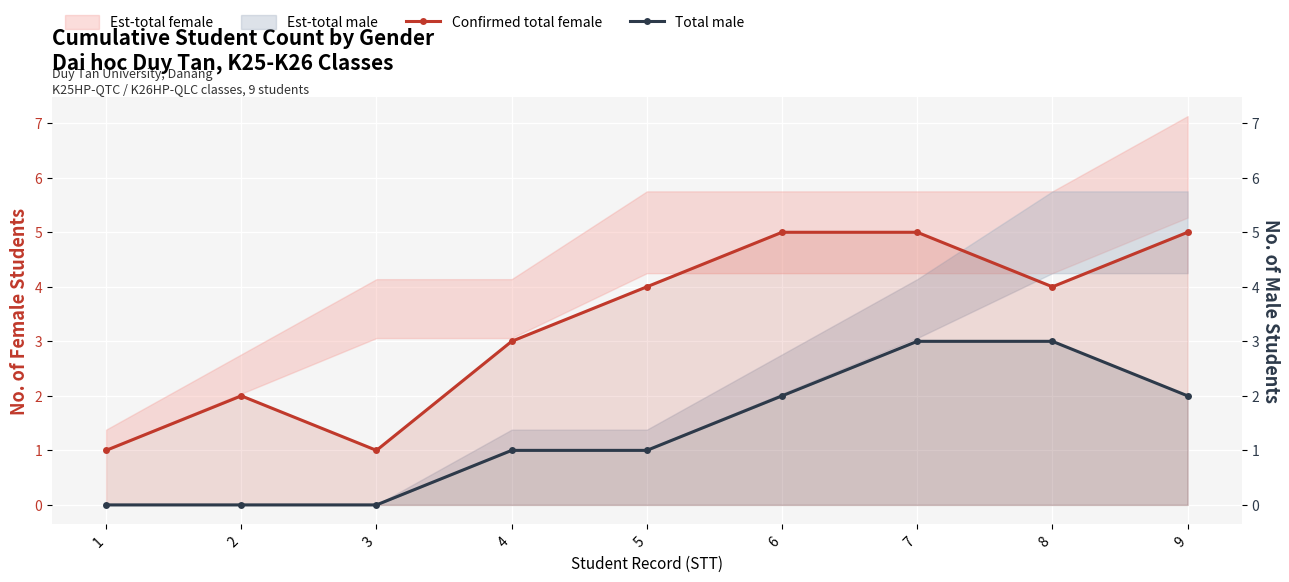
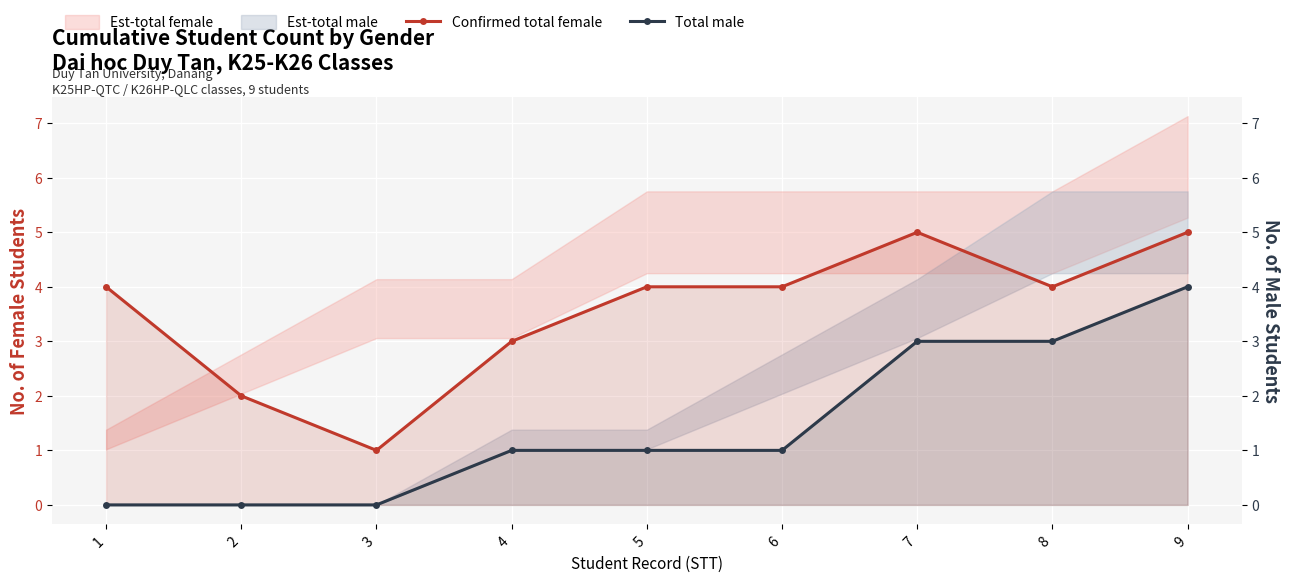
Confirmed total female, 1: 1 -> 4
Confirmed total female, 6: 5 -> 4
Total male, 6: 2 -> 1
Total male, 9: 2 -> 4
